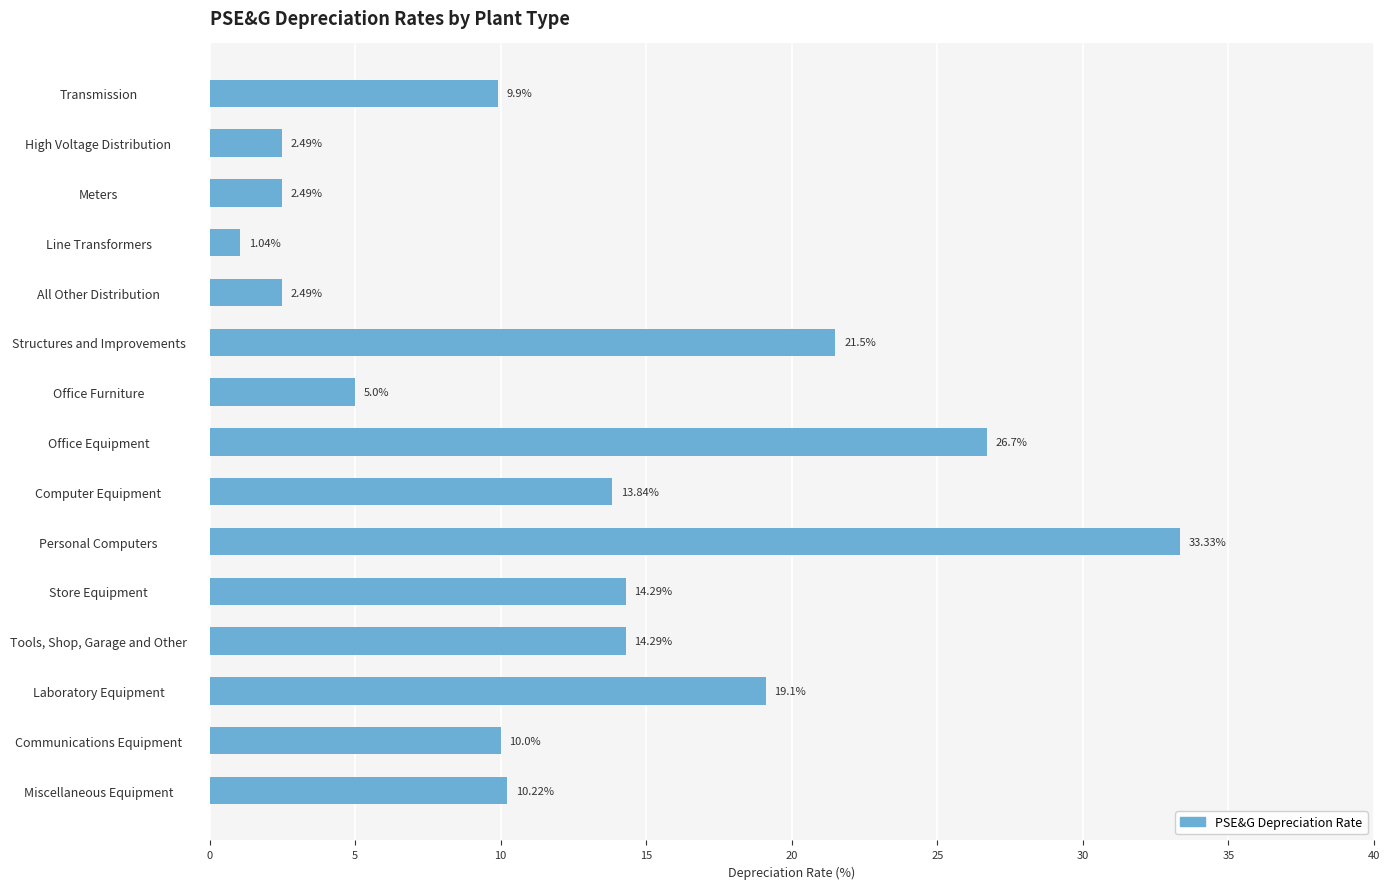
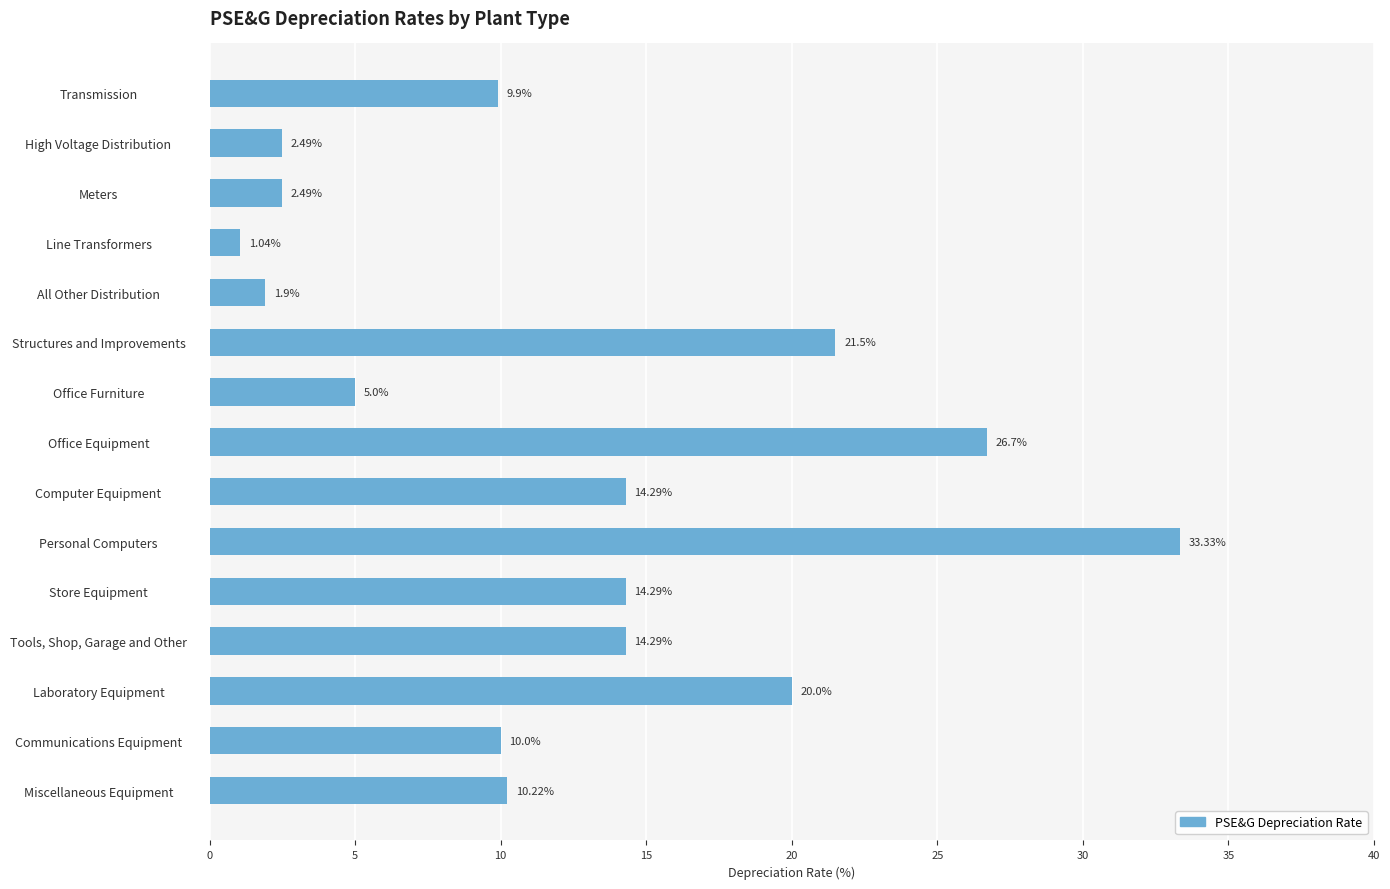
All Other Distribution: 2.49% -> 1.9%
Computer Equipment: 13.84% -> 14.29%
Laboratory Equipment: 19.1% -> 20.0%
